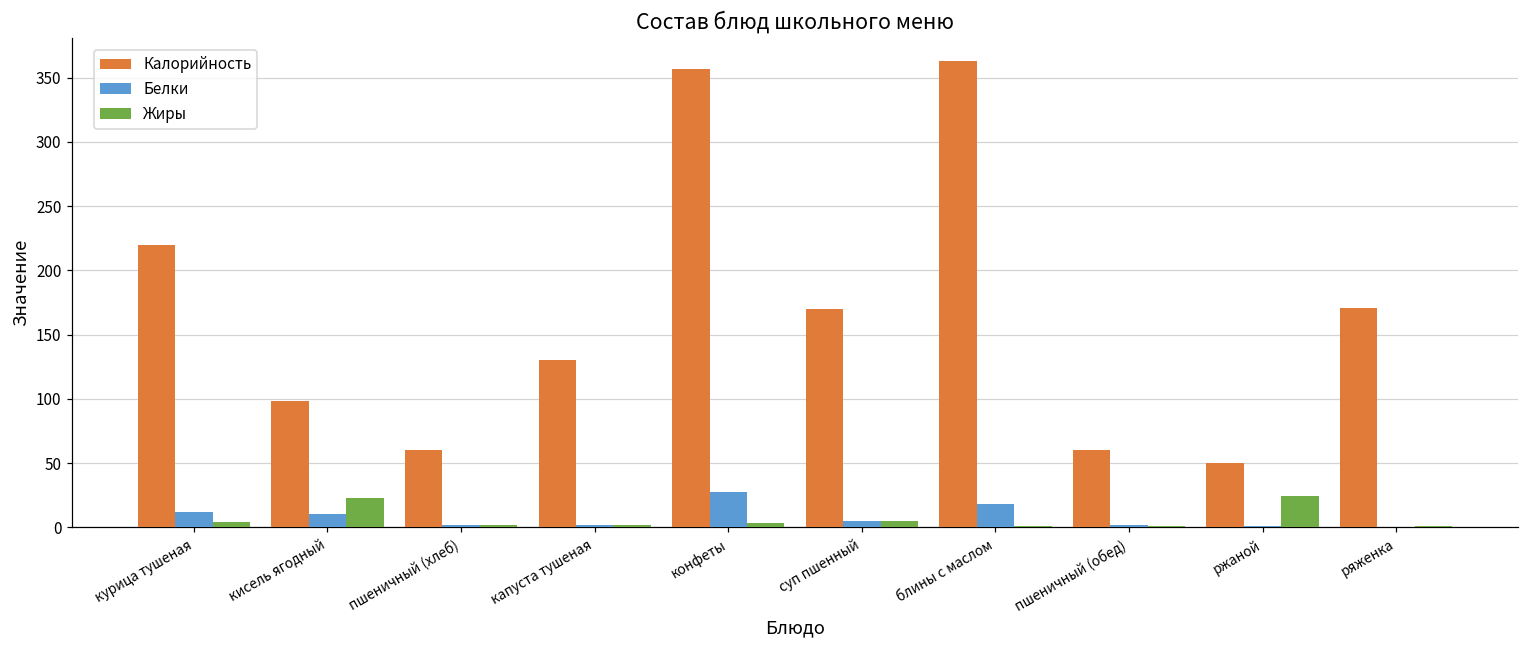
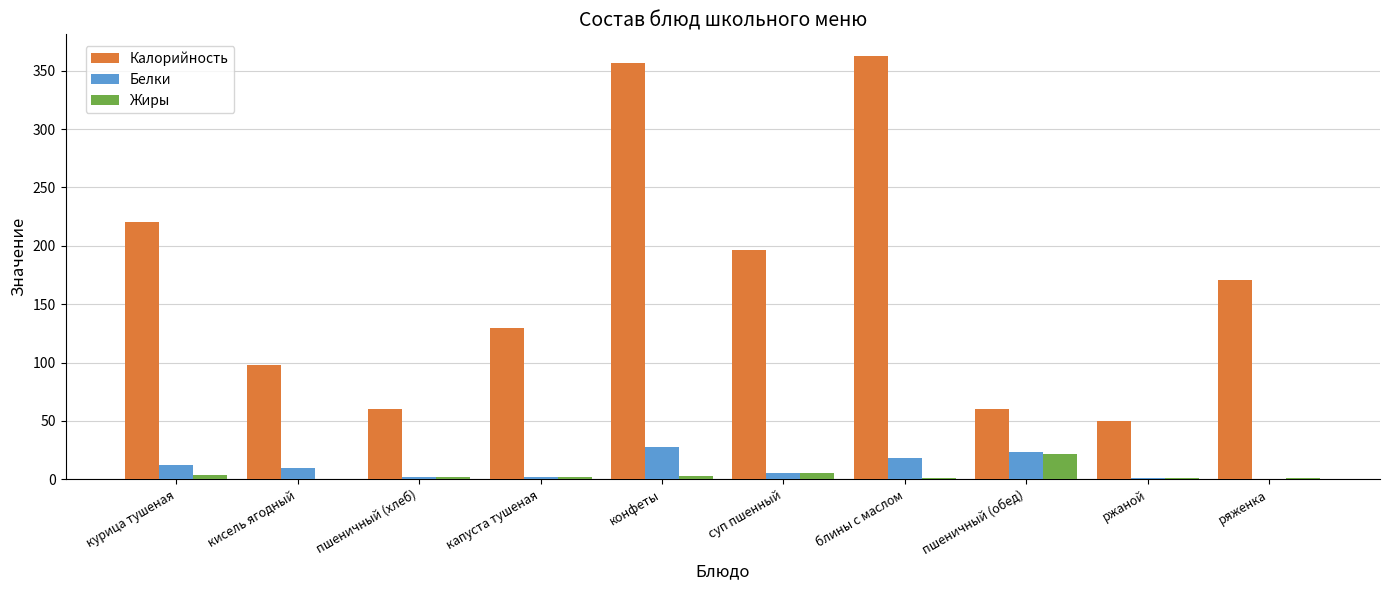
Жиры, кисель ягодный: 23 -> 0
Калорийность, суп пшенный: 170 -> 196
Белки, пшеничный (обед): 2 -> 23
Жиры, пшеничный (обед): 1 -> 22
Жиры, ржаной: 24 -> 1
